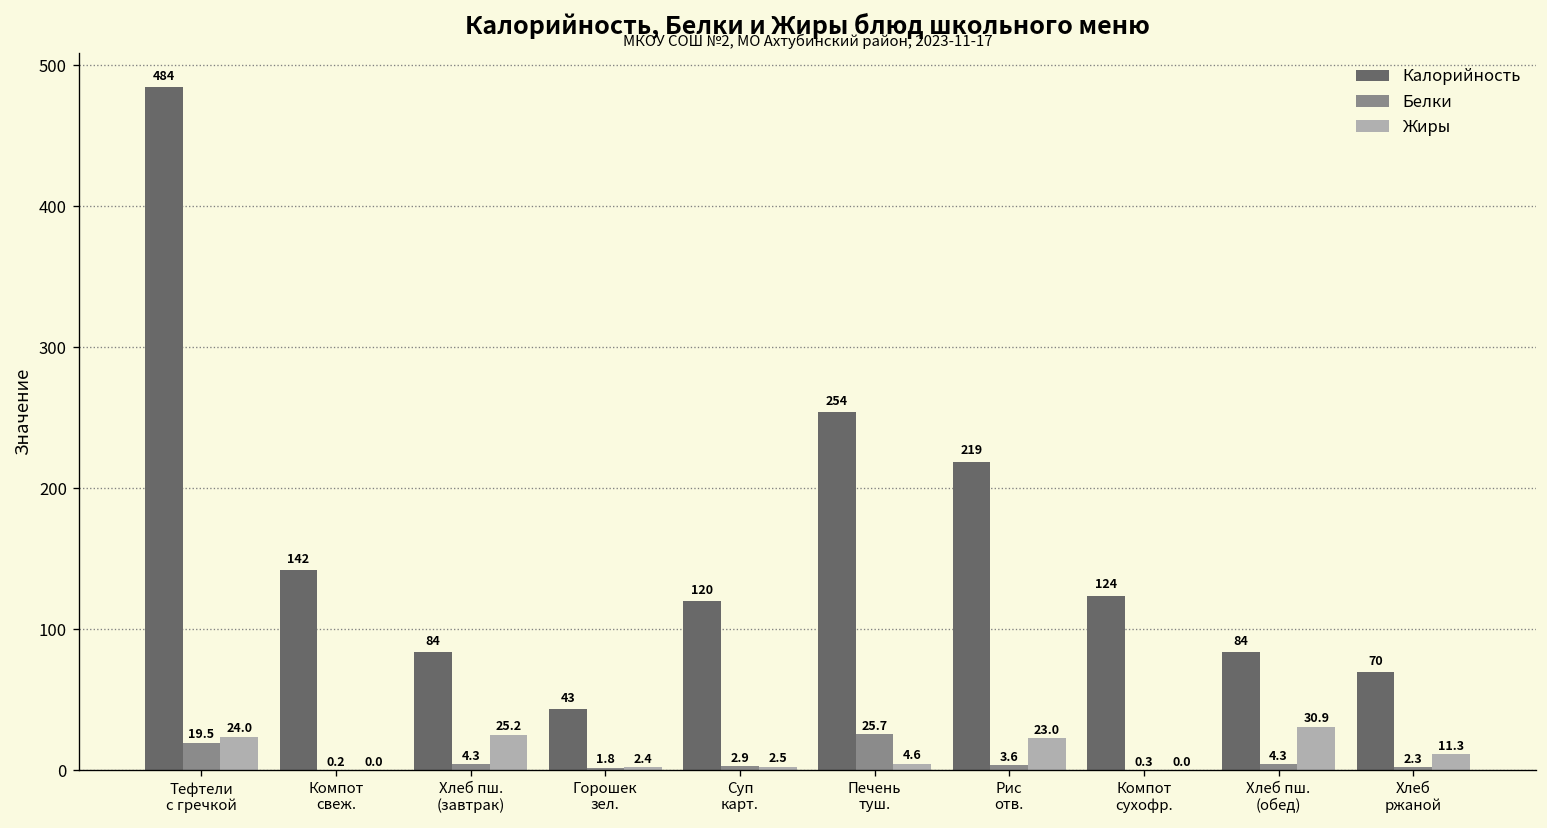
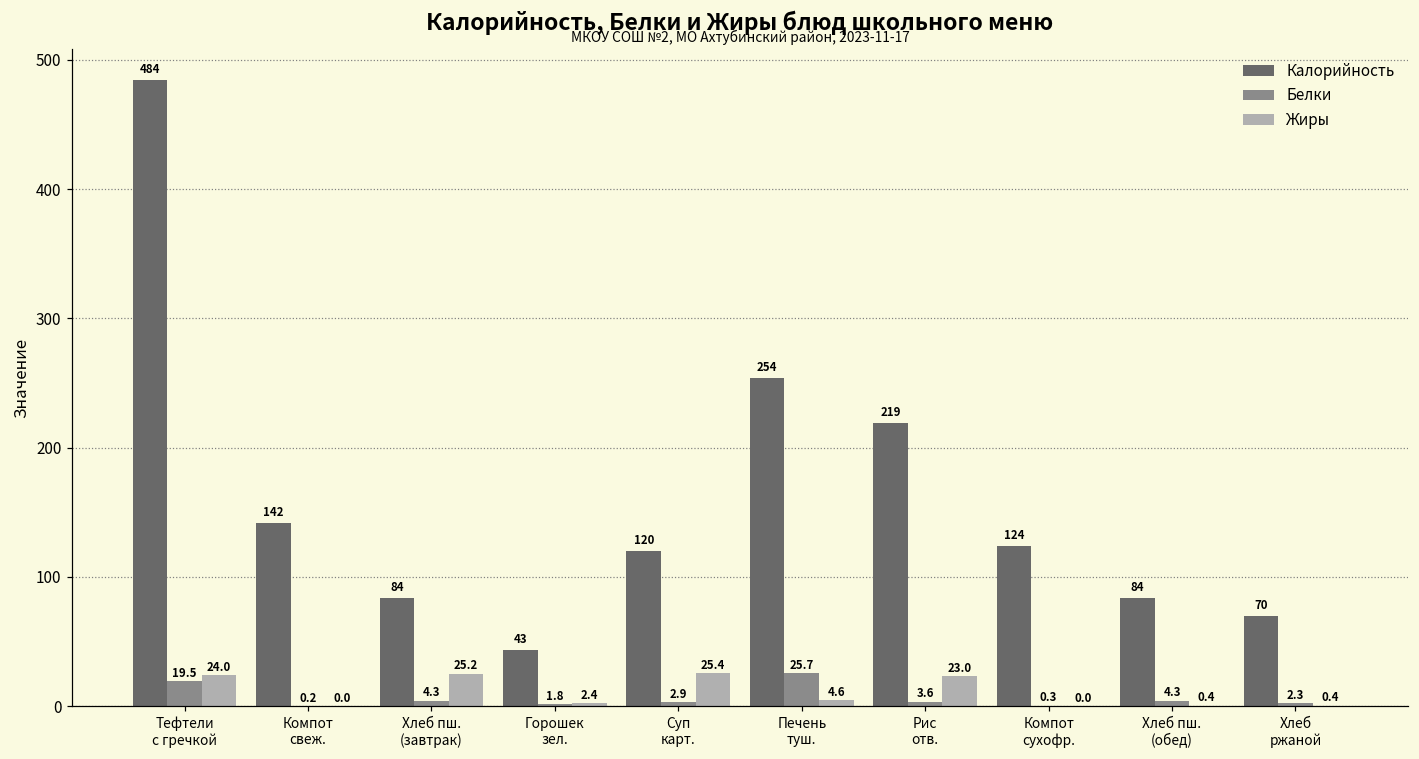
Жиры, Суп карт.: 2.5 -> 25.4
Жиры, Хлеб пш. (обед): 30.9 -> 0.4
Жиры, Хлеб ржаной: 11.3 -> 0.4
